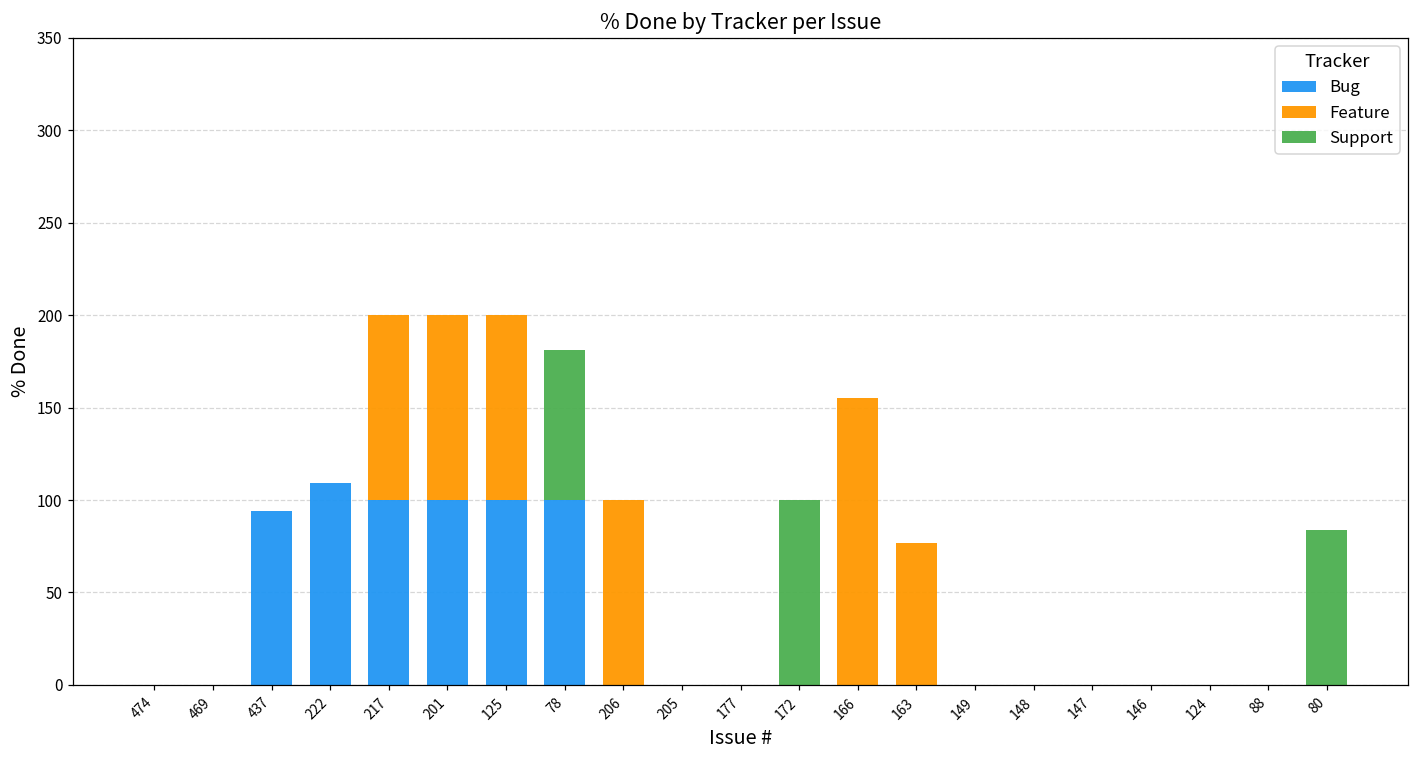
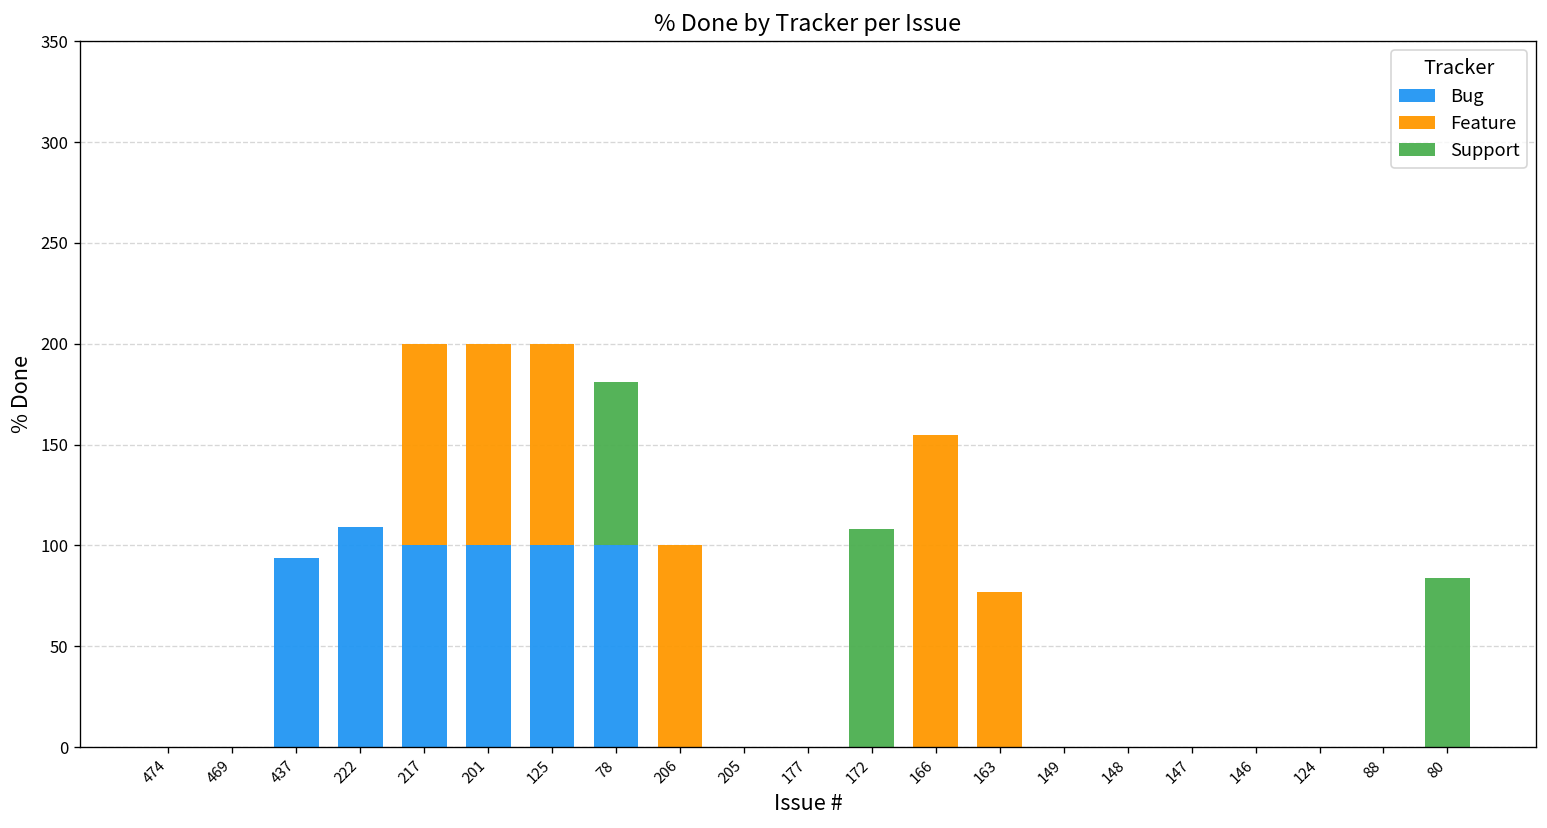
Support, 172: 100 -> 108
